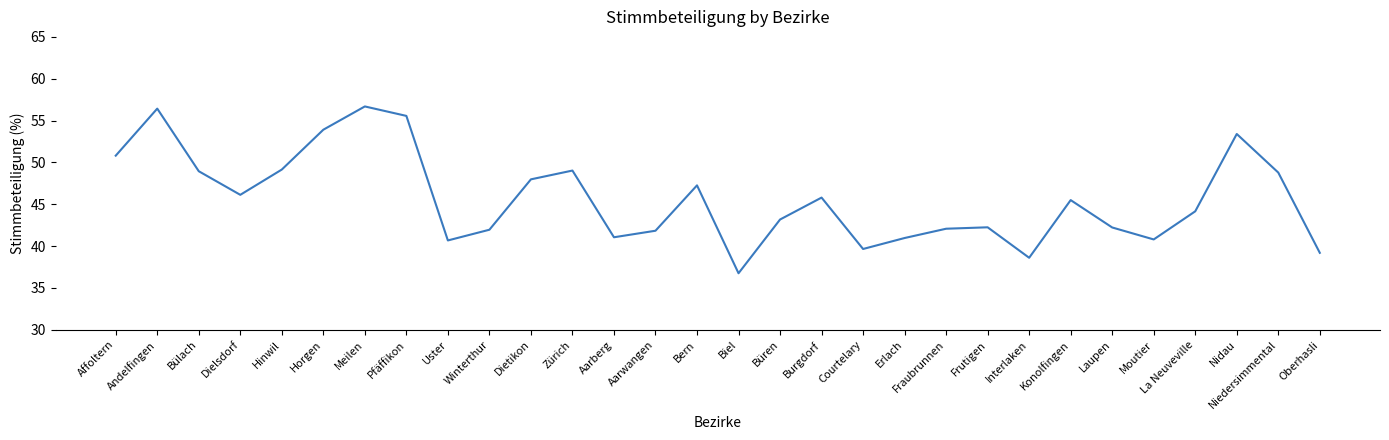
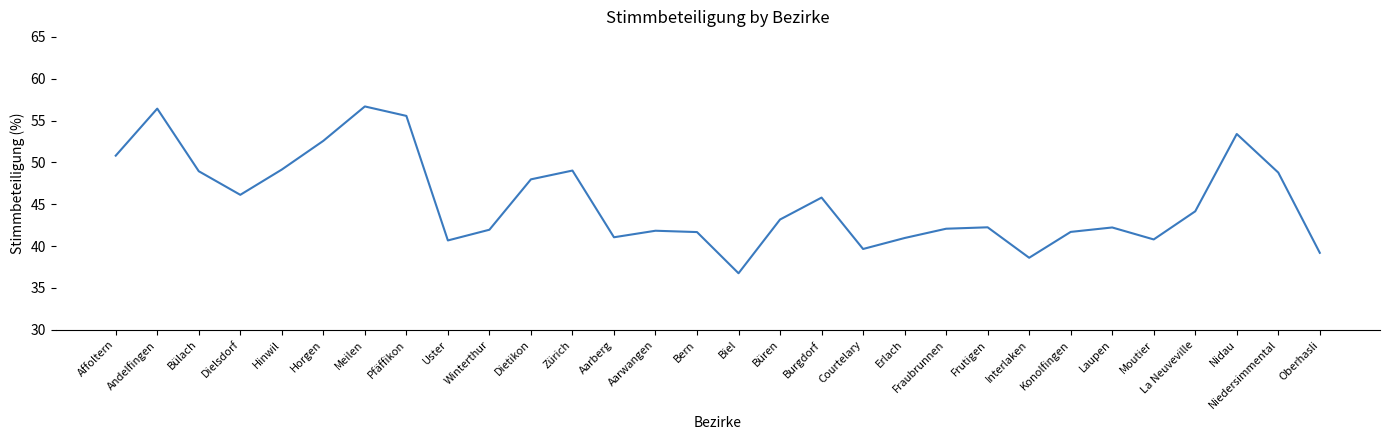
Horgen: 54 -> 53
Bern: 47 -> 42
Konolfingen: 46 -> 42
